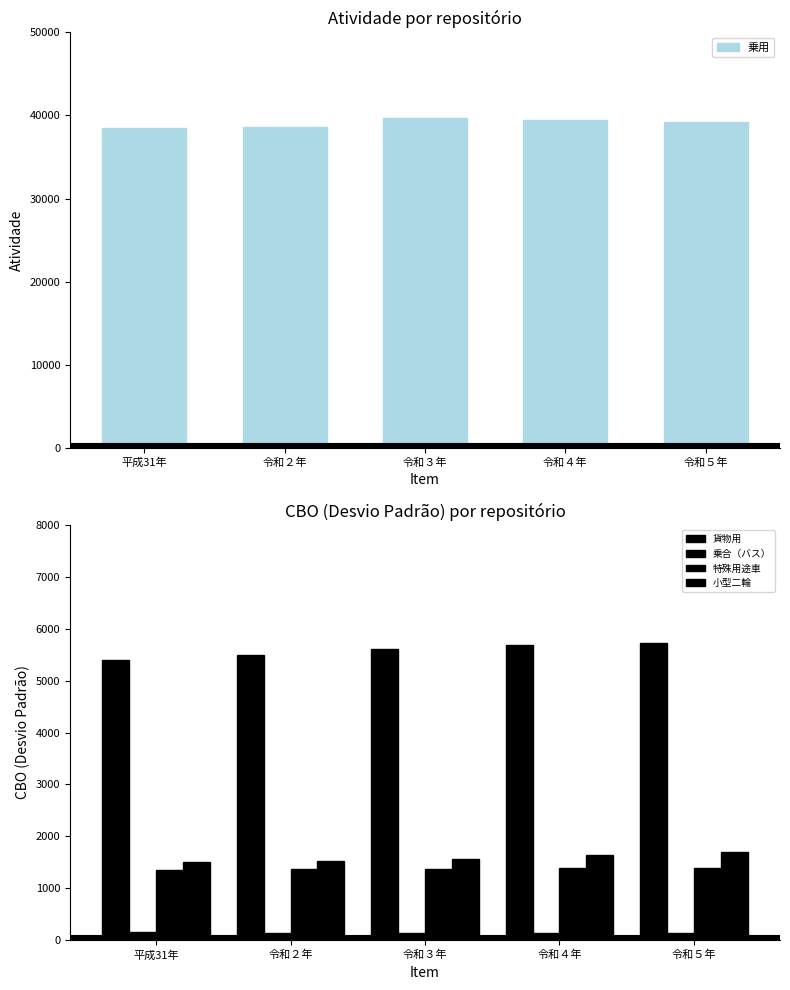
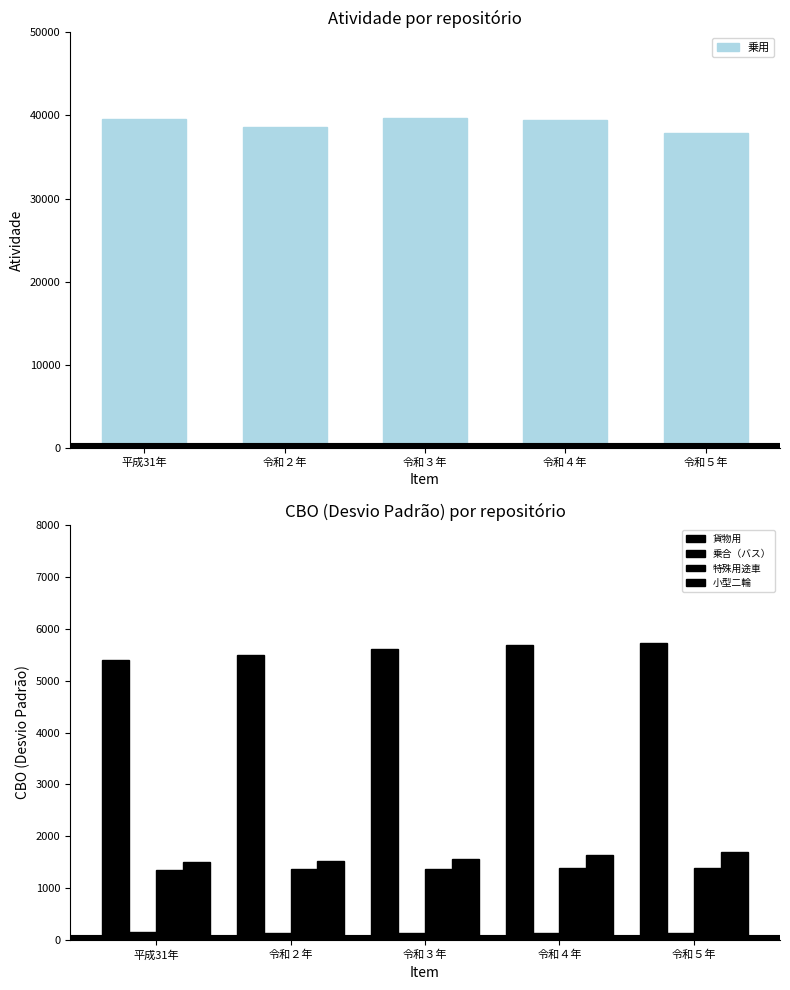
Atividade por repositório, 平成31年: 39000 -> 40000
Atividade por repositório, 令和５年: 39000 -> 38000
